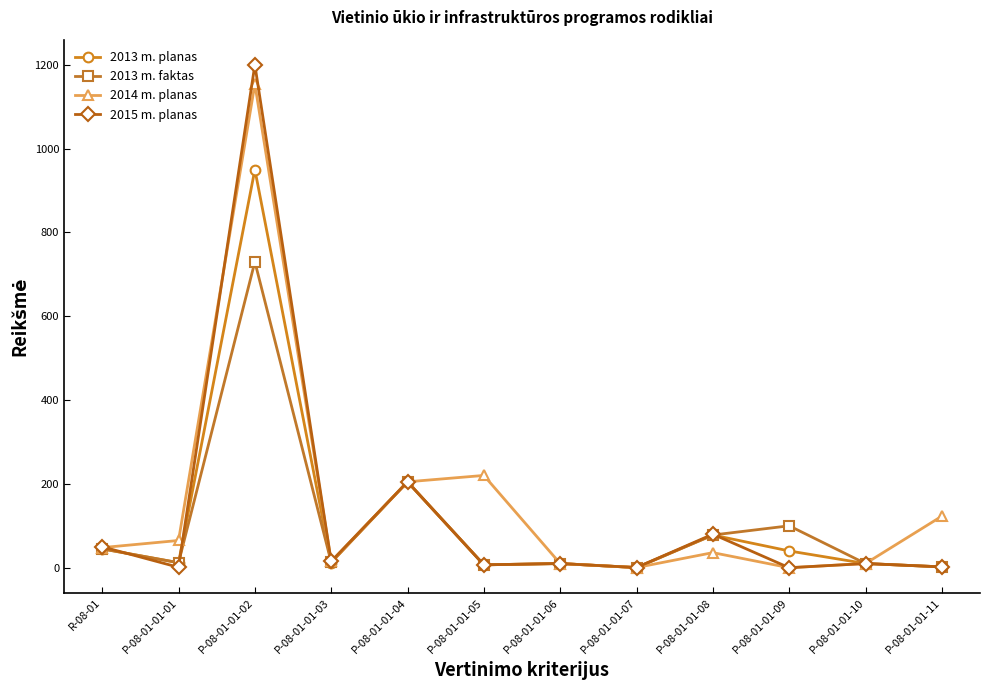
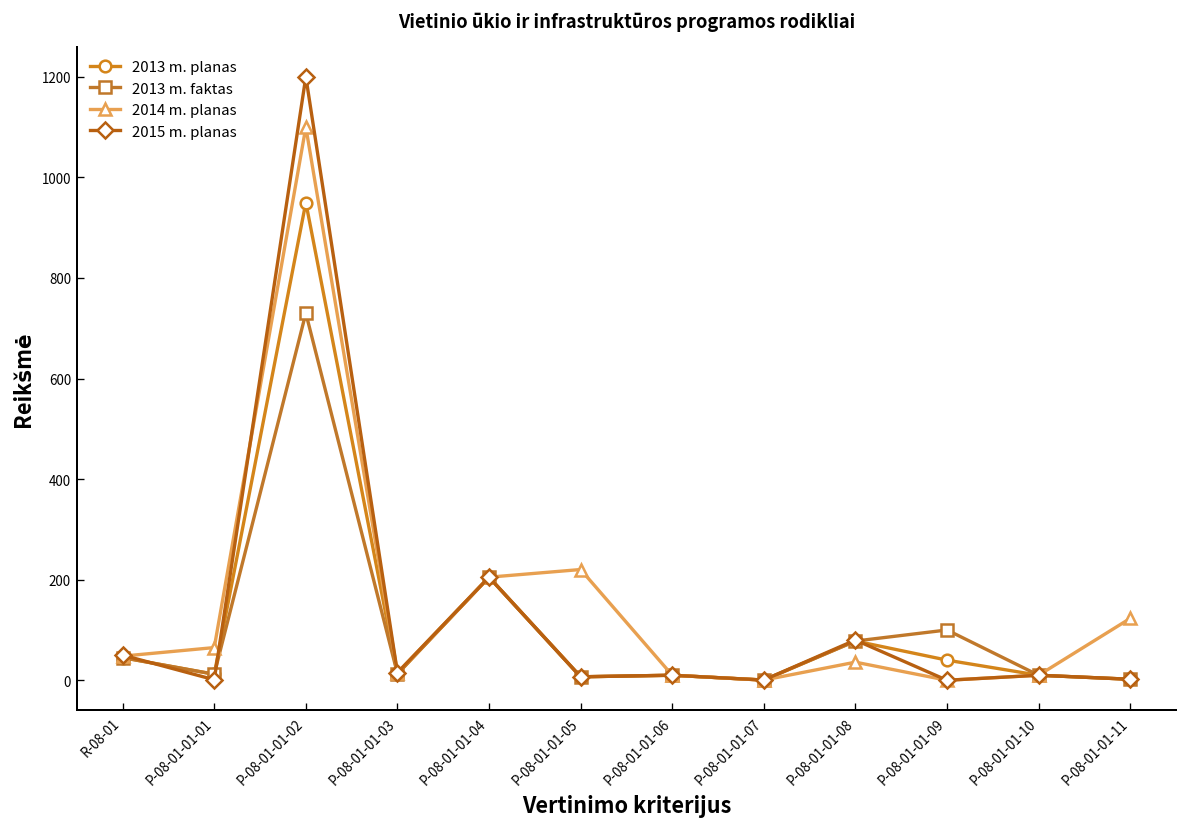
2014 m. planas, P-08-01-01-02: 1150 -> 1100
